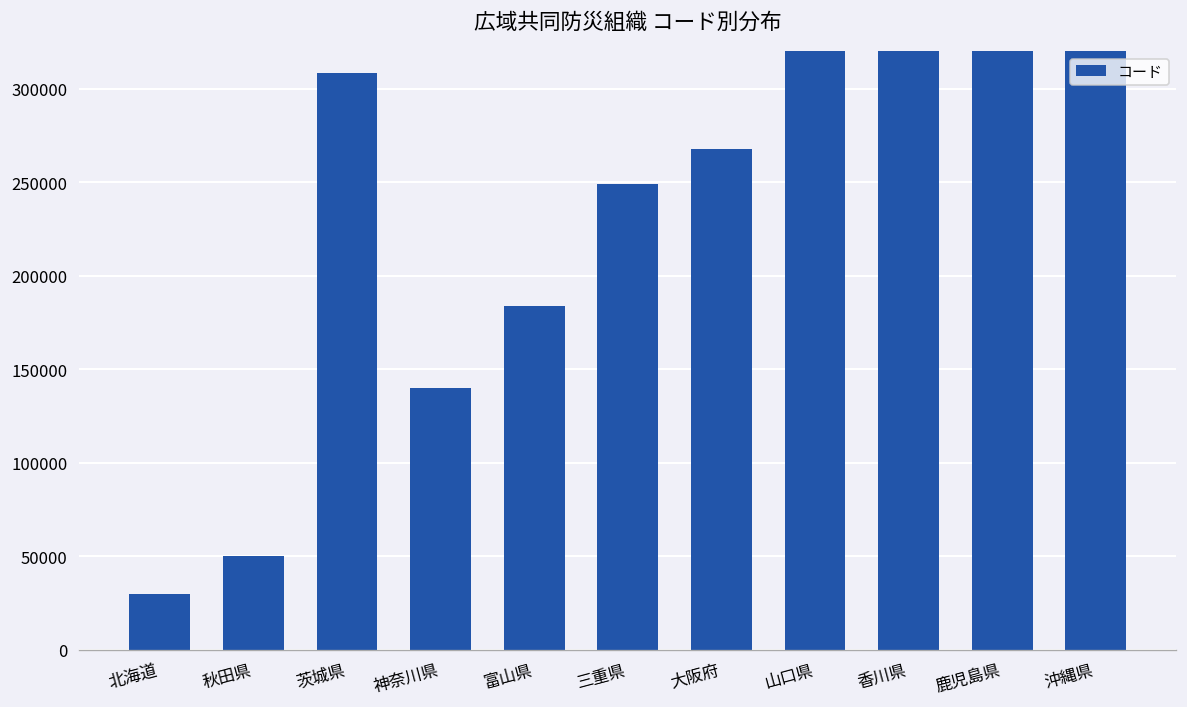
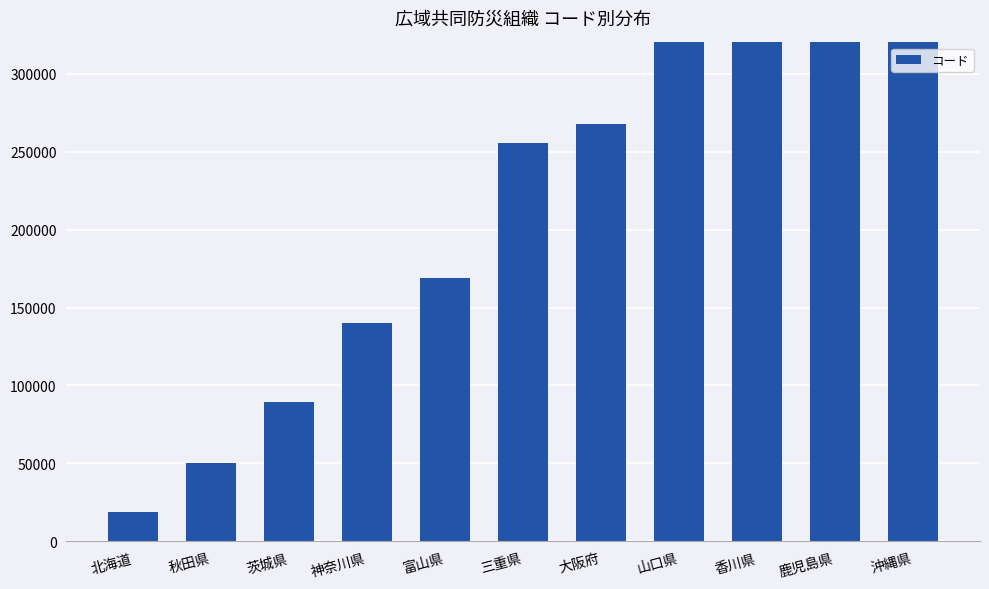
北海道: 30000 -> 19000
茨城県: 308000 -> 89000
富山県: 184000 -> 169000
三重県: 249000 -> 256000
